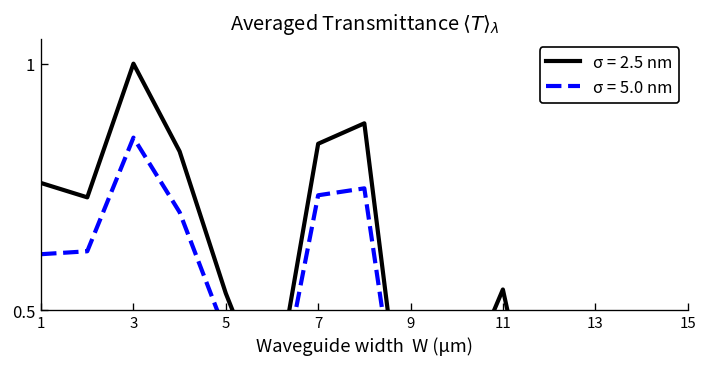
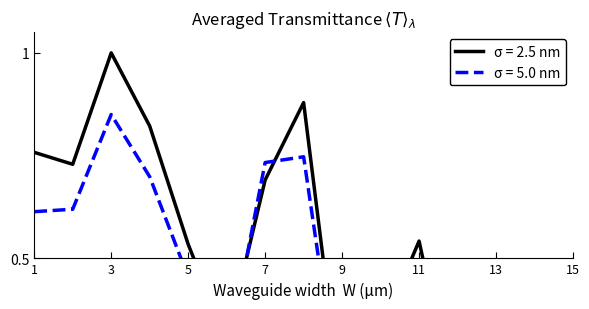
σ = 2.5 nm, 7: 0.84 -> 0.69
